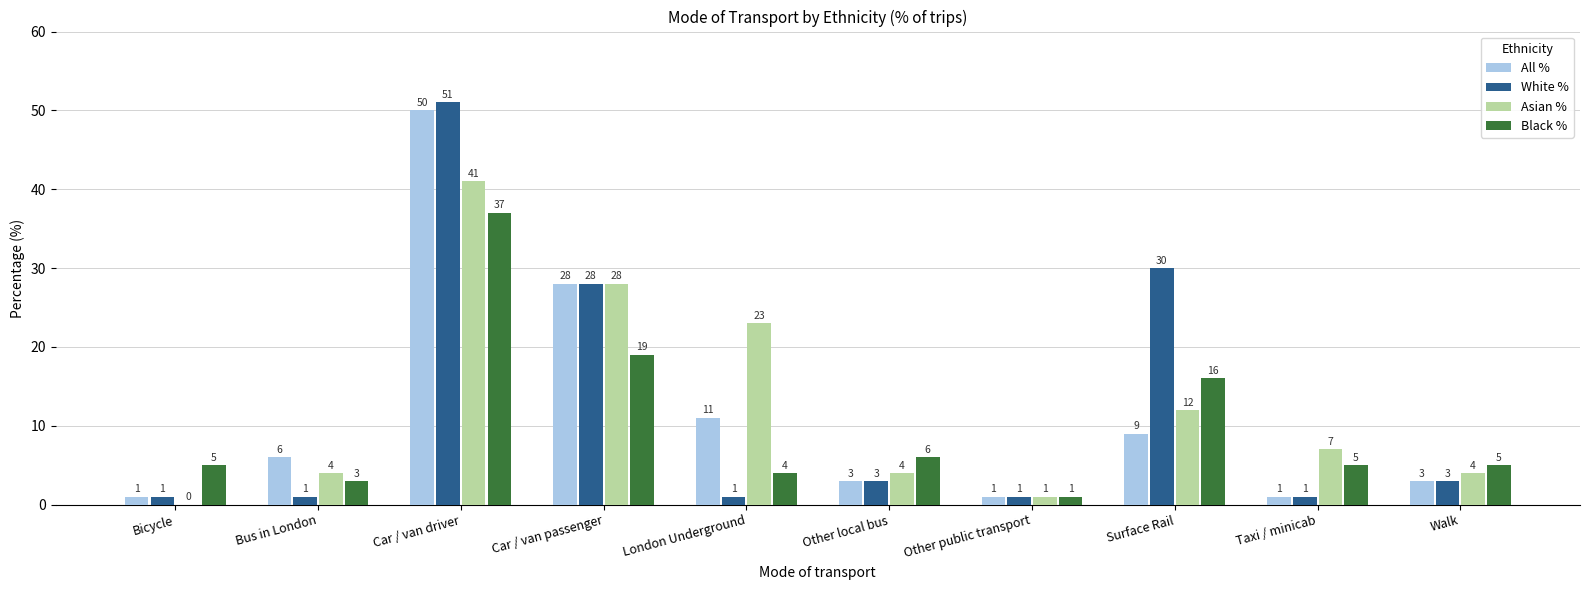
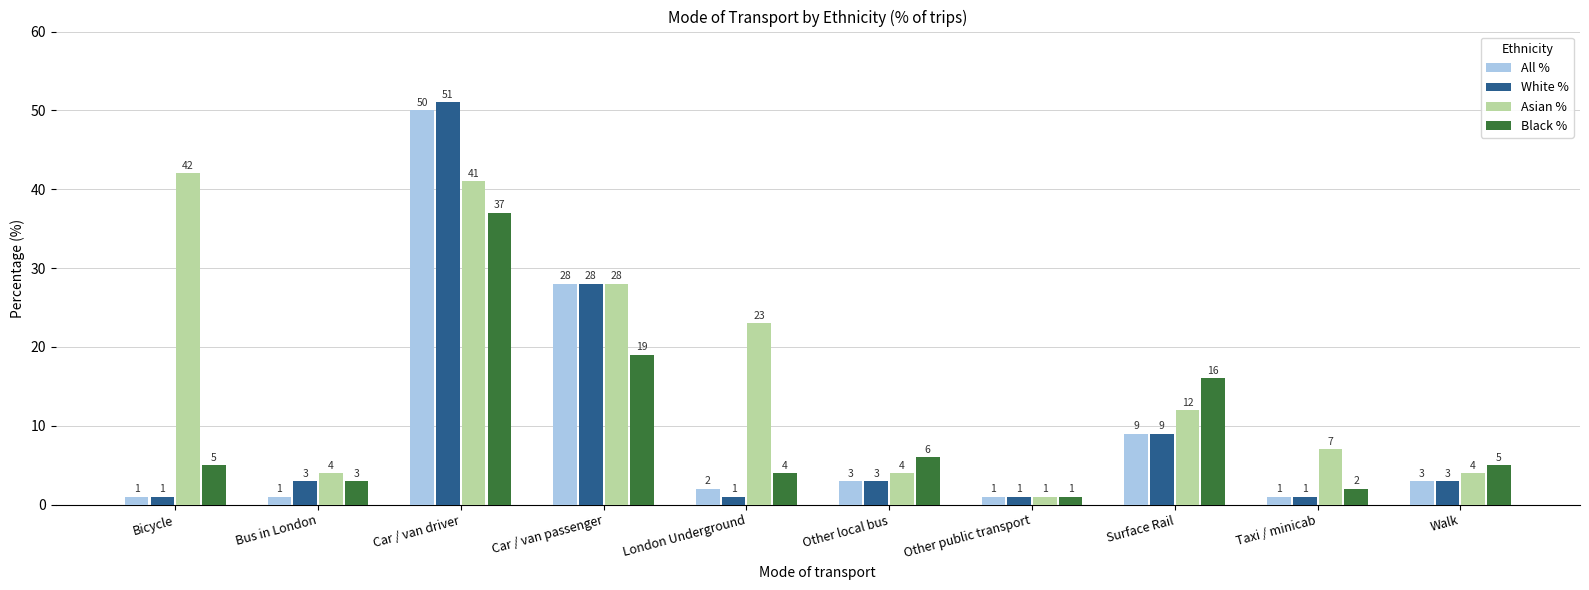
Asian %, Bicycle: 0 -> 42
All %, Bus in London: 6 -> 1
White %, Bus in London: 1 -> 3
All %, London Underground: 11 -> 2
White %, Surface Rail: 30 -> 9
Black %, Taxi / minicab: 5 -> 2
